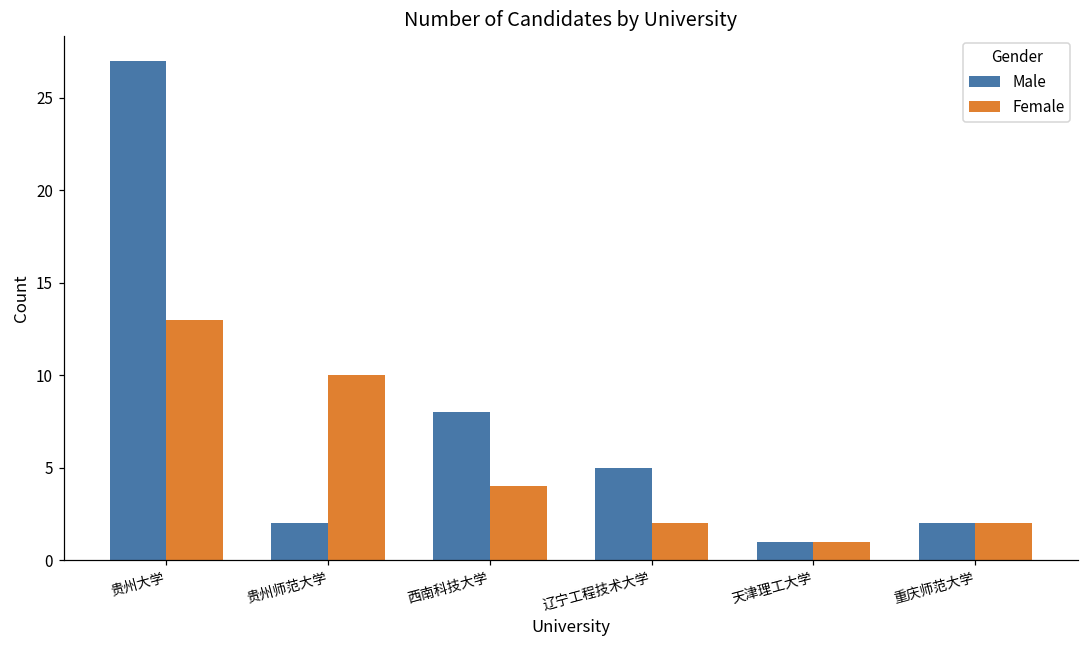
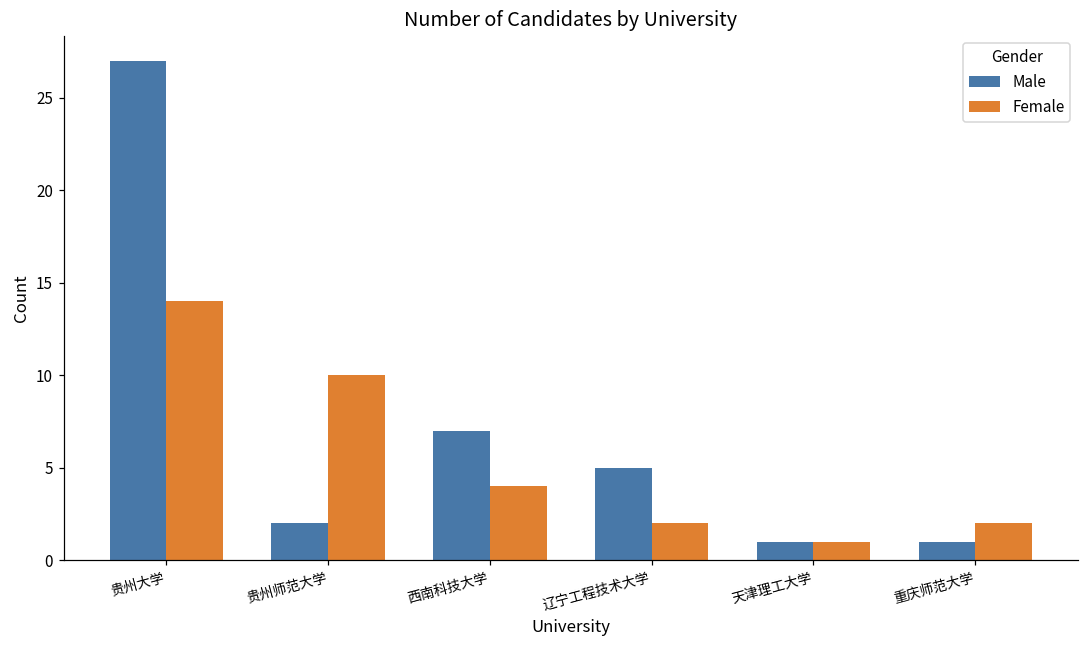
Female, 贵州大学: 13 -> 14
Male, 西南科技大学: 8 -> 7
Male, 重庆师范大学: 2 -> 1
